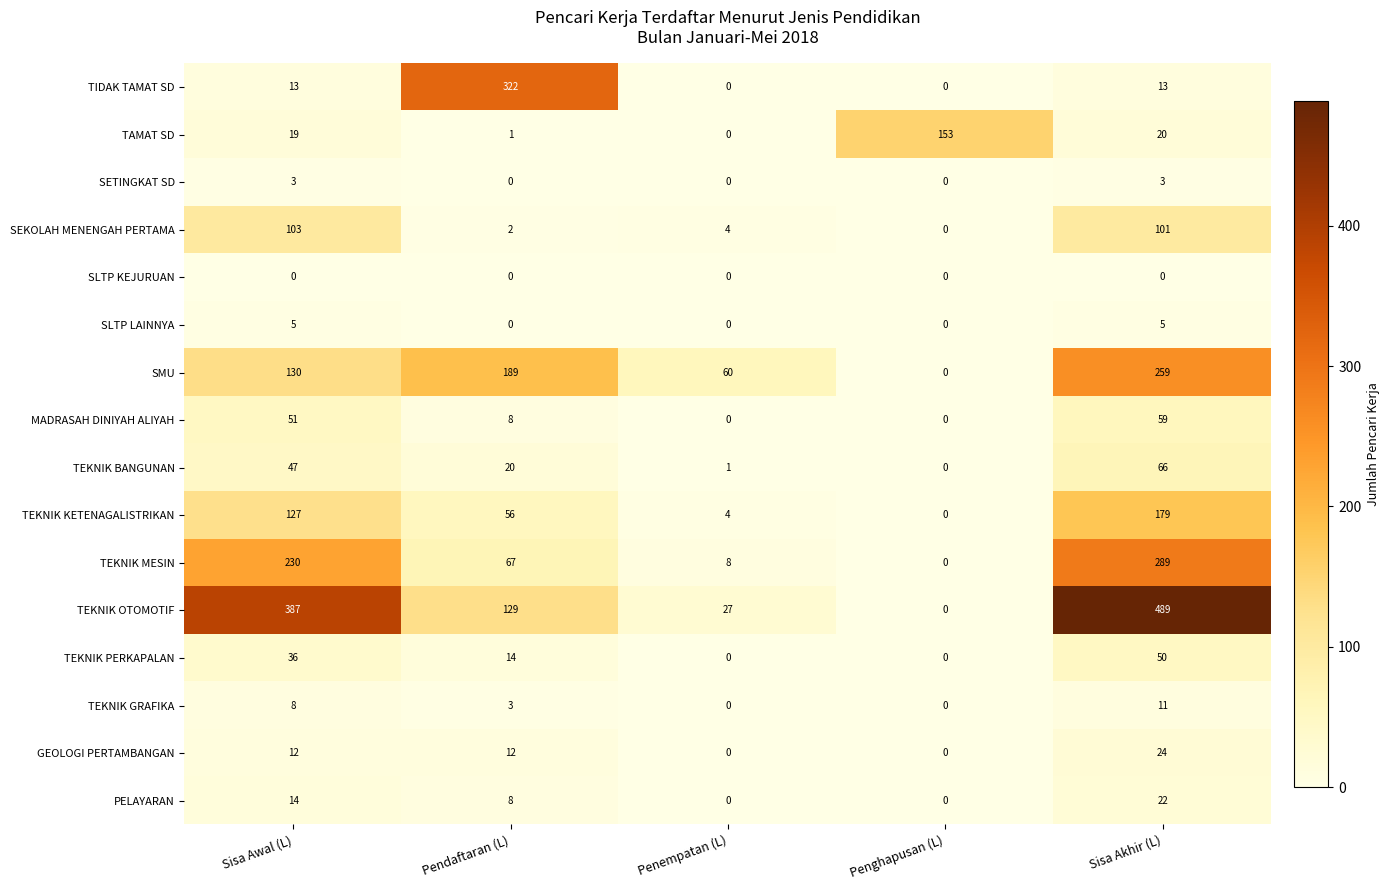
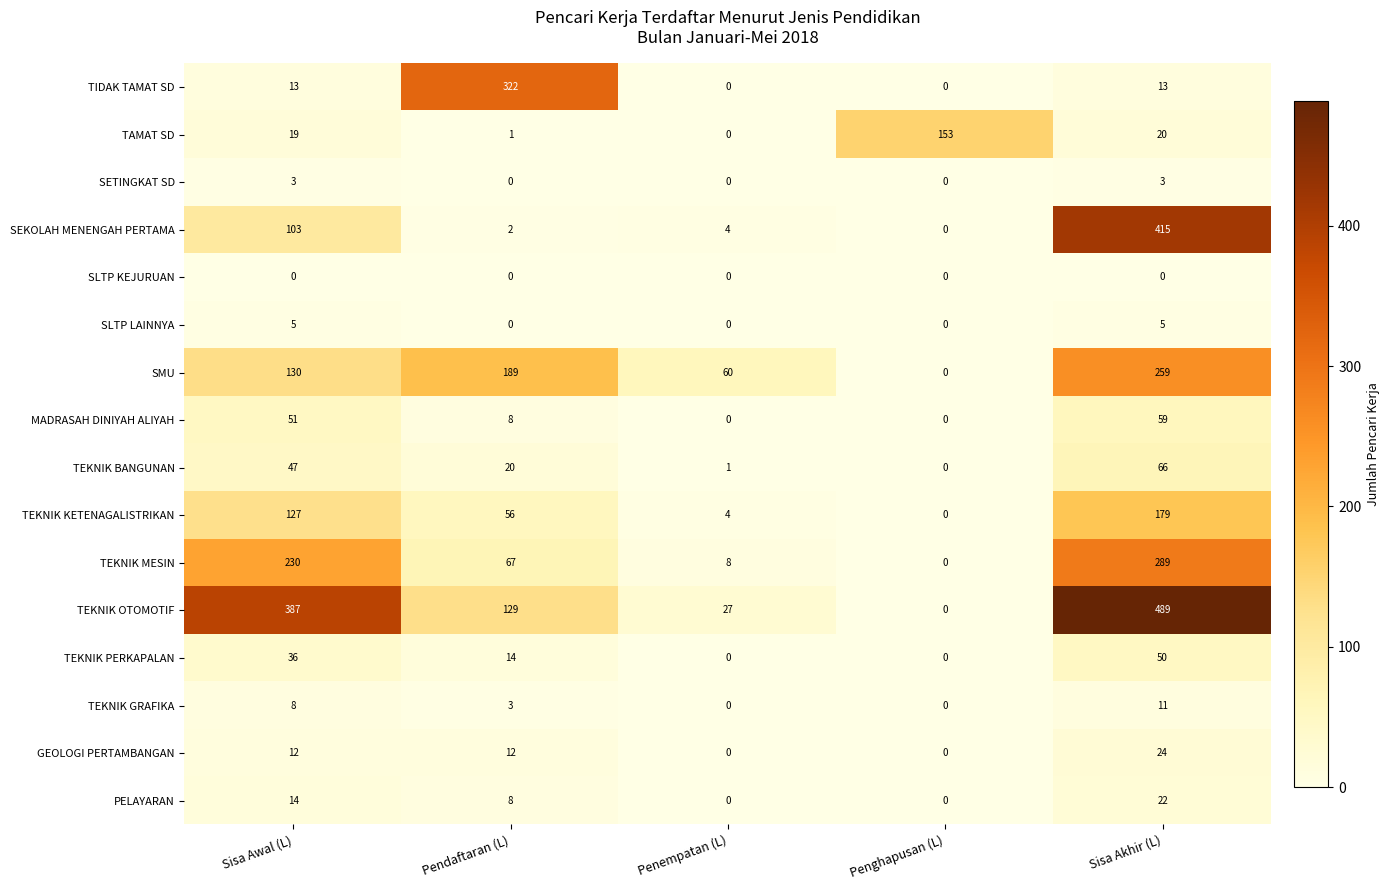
SEKOLAH MENENGAH PERTAMA, Sisa Akhir (L): 101 -> 415
